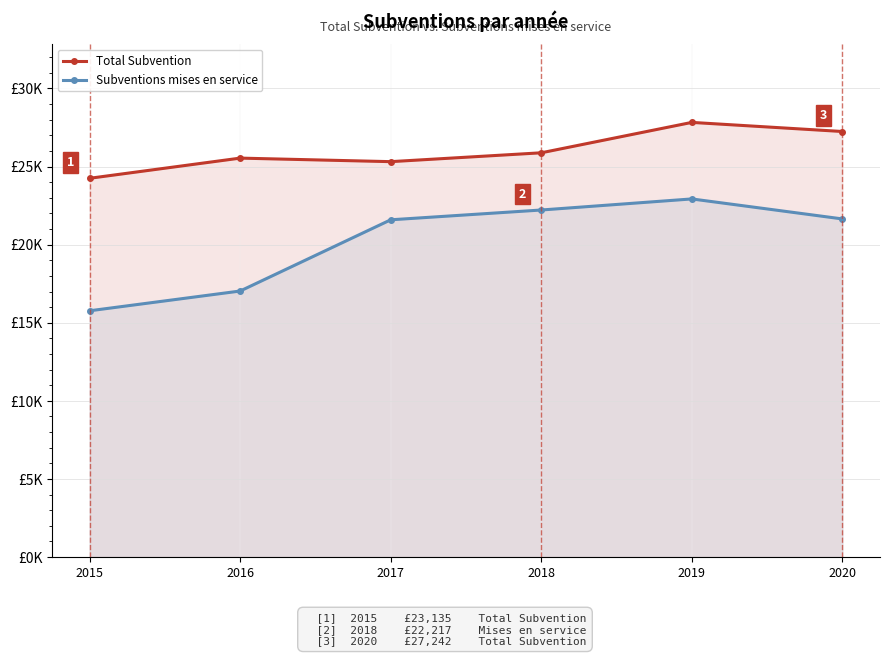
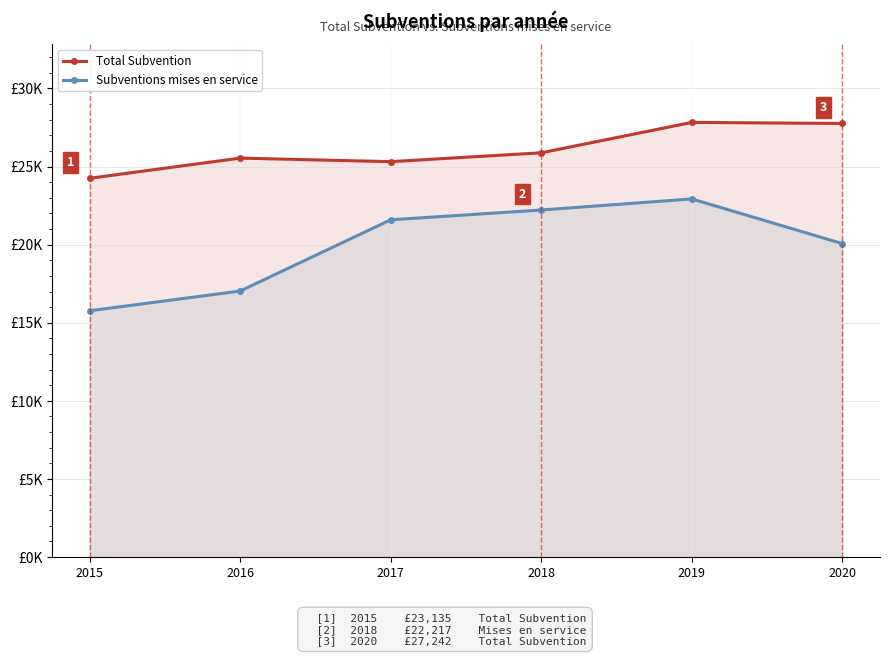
Total Subvention, 2020: £27200 -> £27800
Subventions mises en service, 2020: £21600 -> £20100
